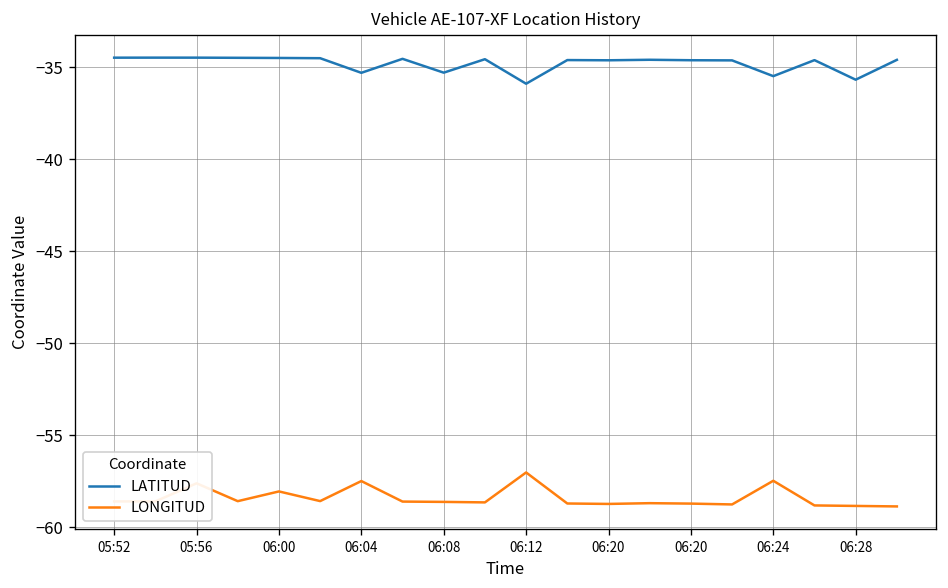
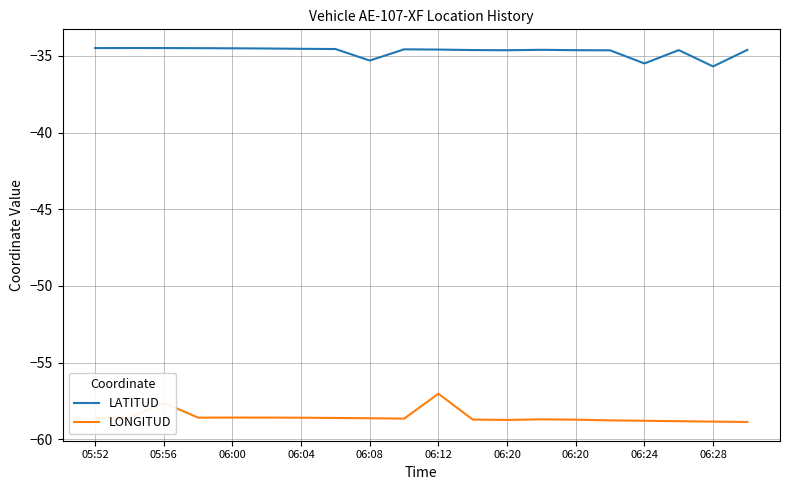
LONGITUD, 06:00: -58.1 -> -58.6
LATITUD, 06:04: -35.3 -> -34.5
LONGITUD, 06:04: -57.5 -> -58.6
LATITUD, 06:12: -35.9 -> -34.6
LONGITUD, 06:24: -57.5 -> -58.8
